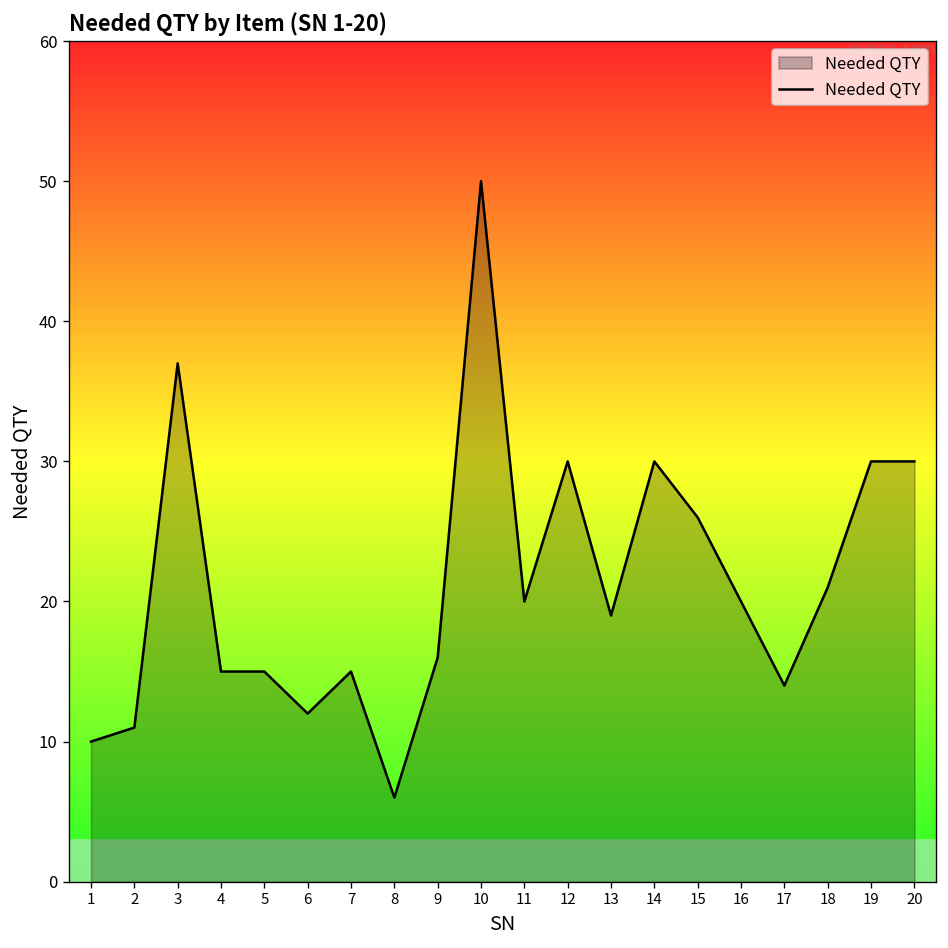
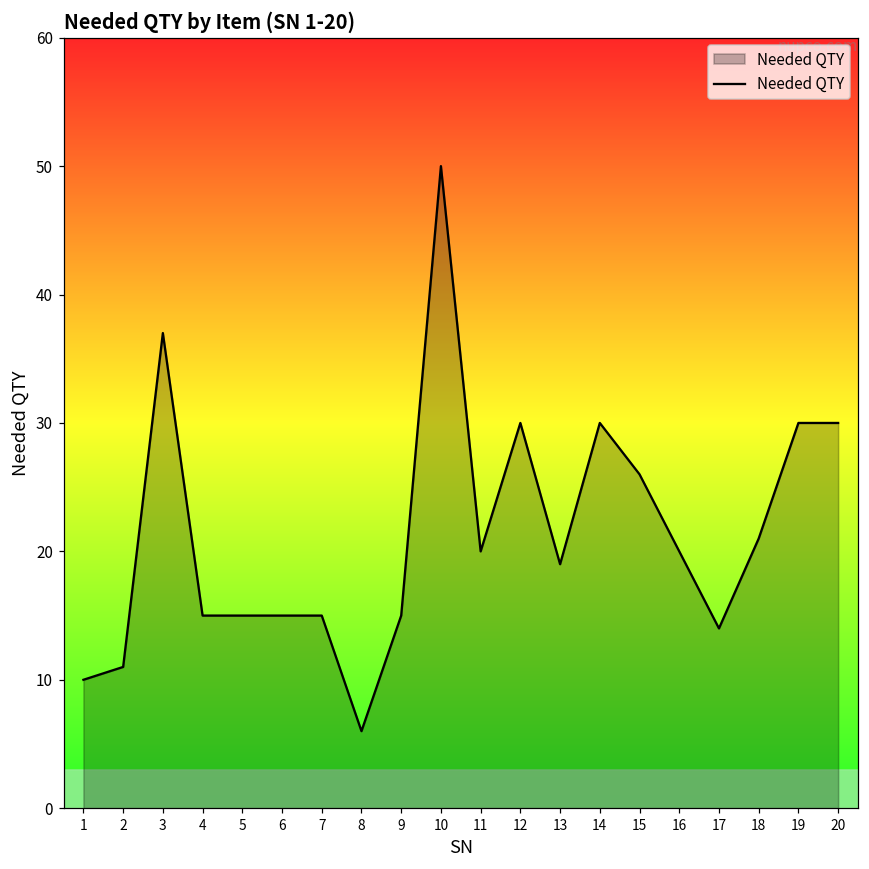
6: 12 -> 15
9: 16 -> 15
